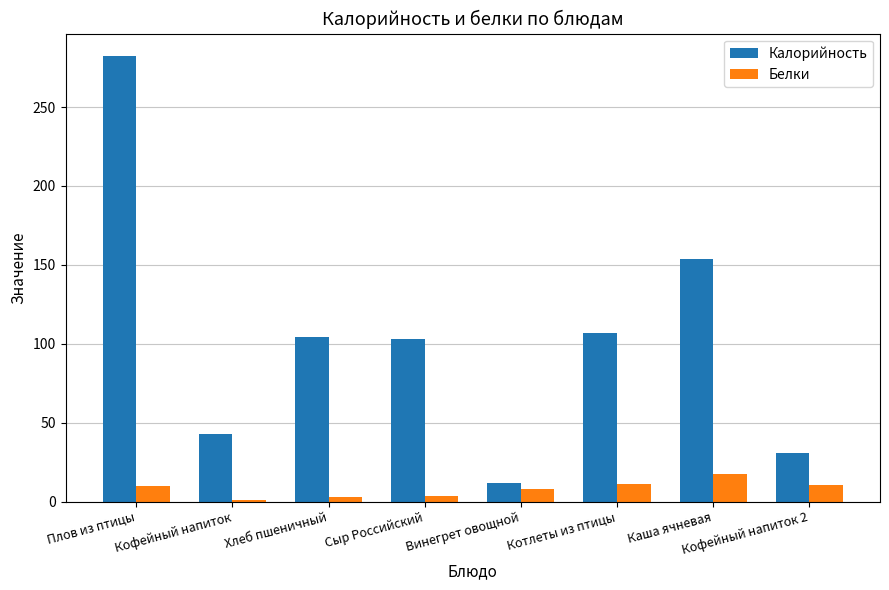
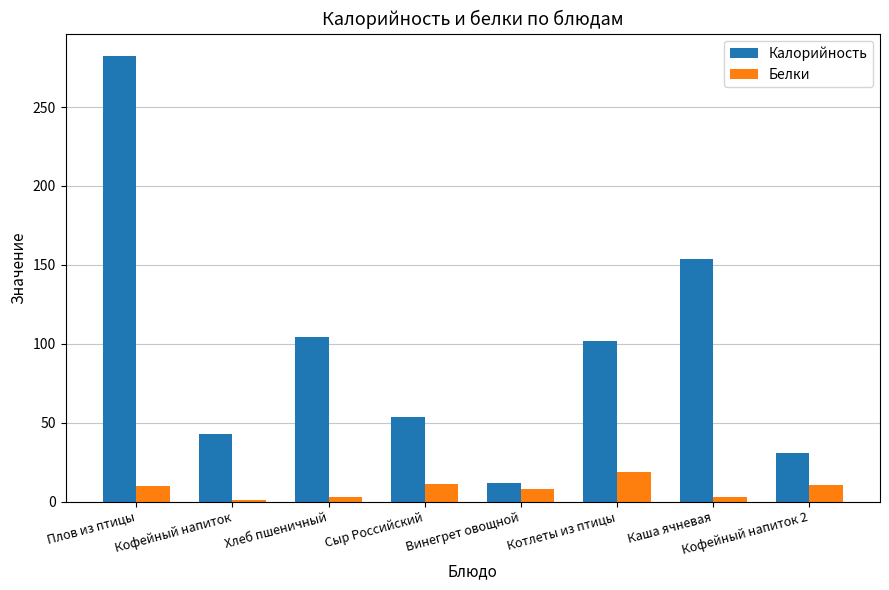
Калорийность, Сыр Российский: 103 -> 54
Белки, Сыр Российский: 3 -> 11
Калорийность, Котлеты из птицы: 107 -> 102
Белки, Котлеты из птицы: 11 -> 19
Белки, Каша ячневая: 18 -> 3
